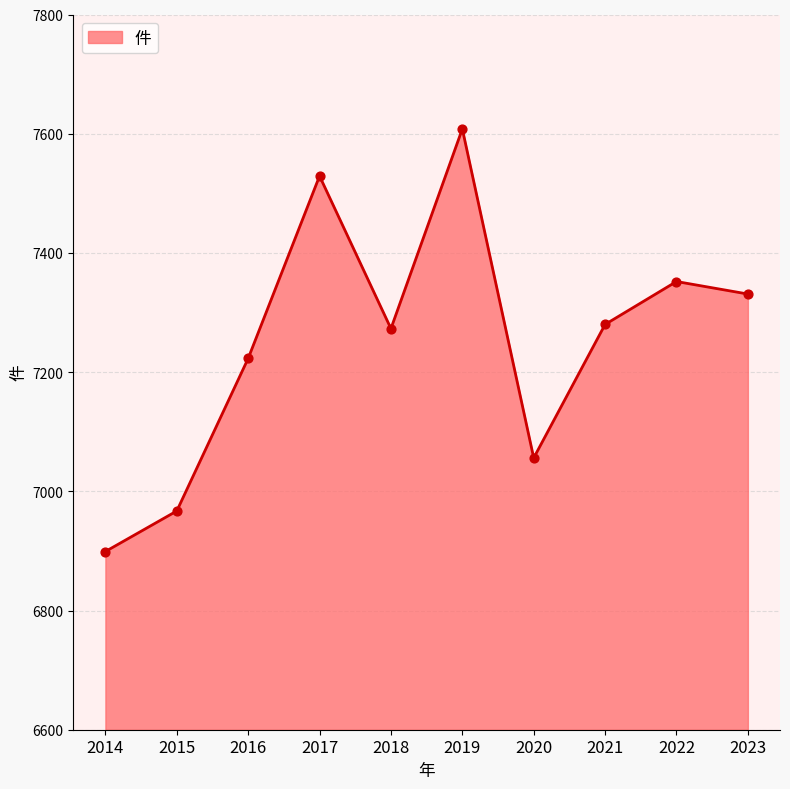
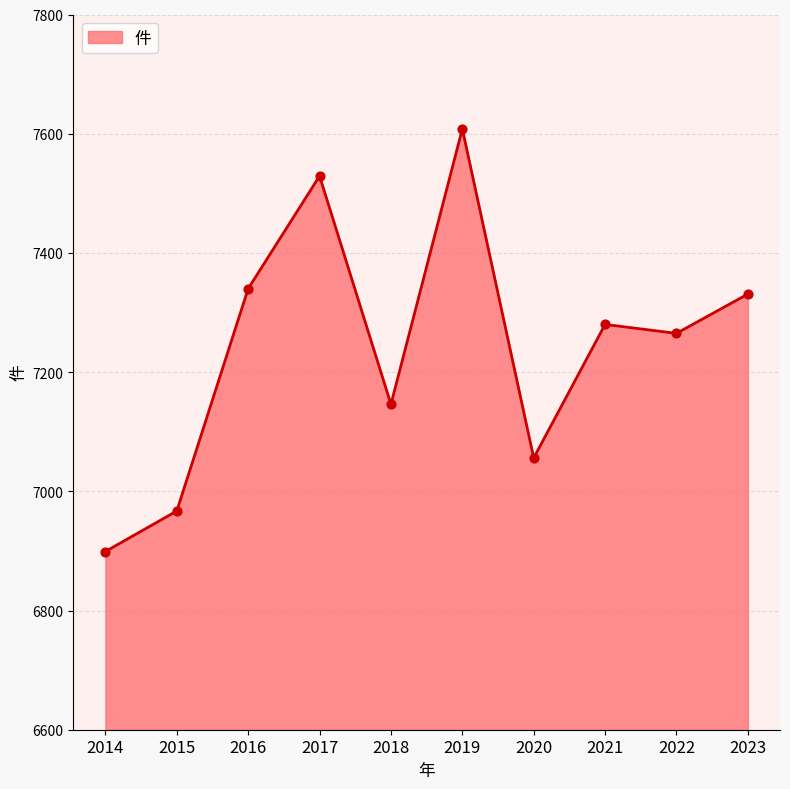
2016: 7220 -> 7340
2018: 7270 -> 7150
2022: 7350 -> 7270
